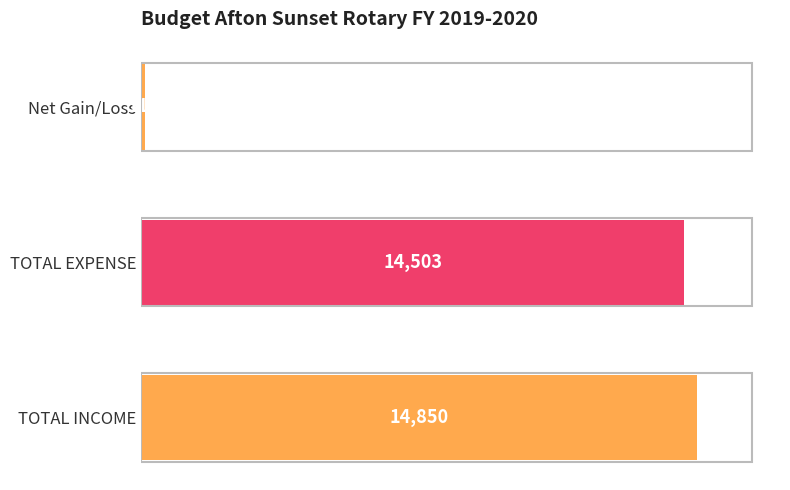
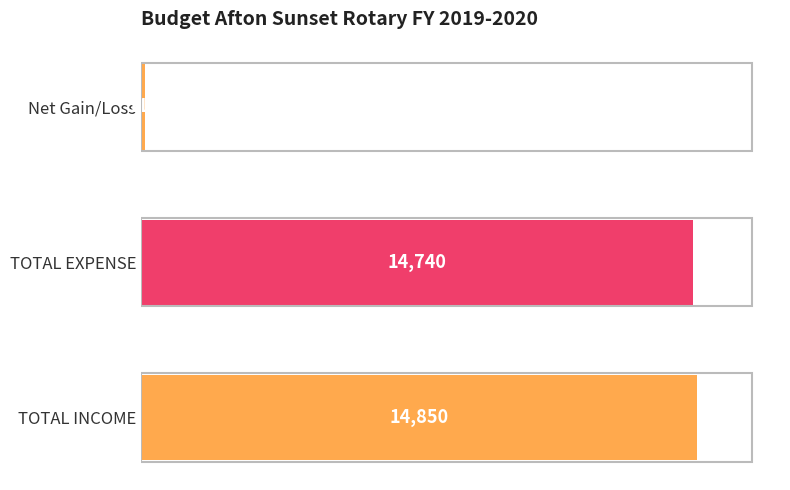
TOTAL EXPENSE: 14,503 -> 14,740
